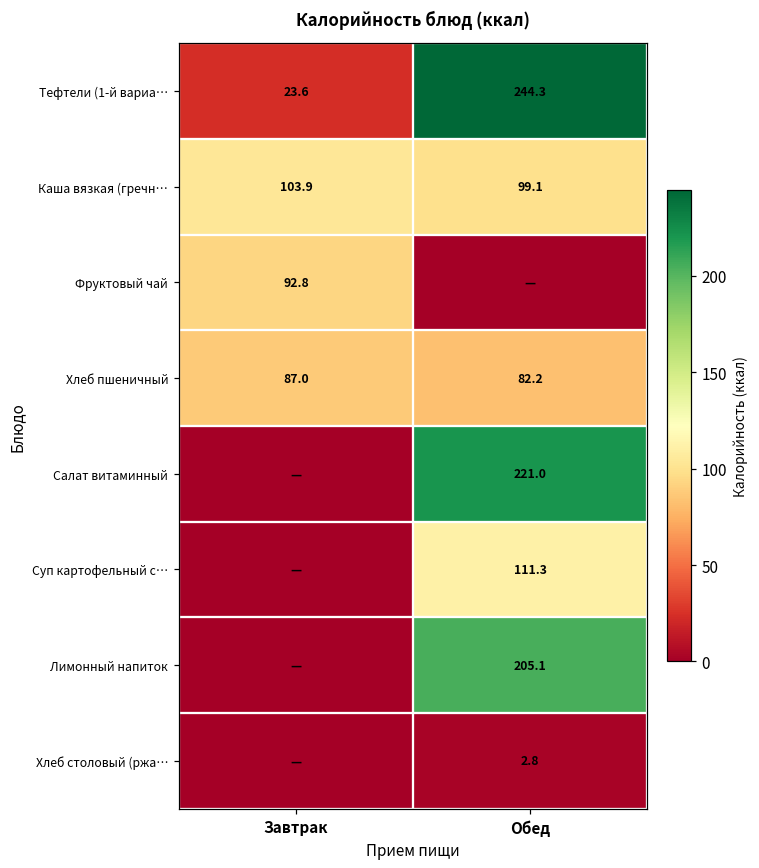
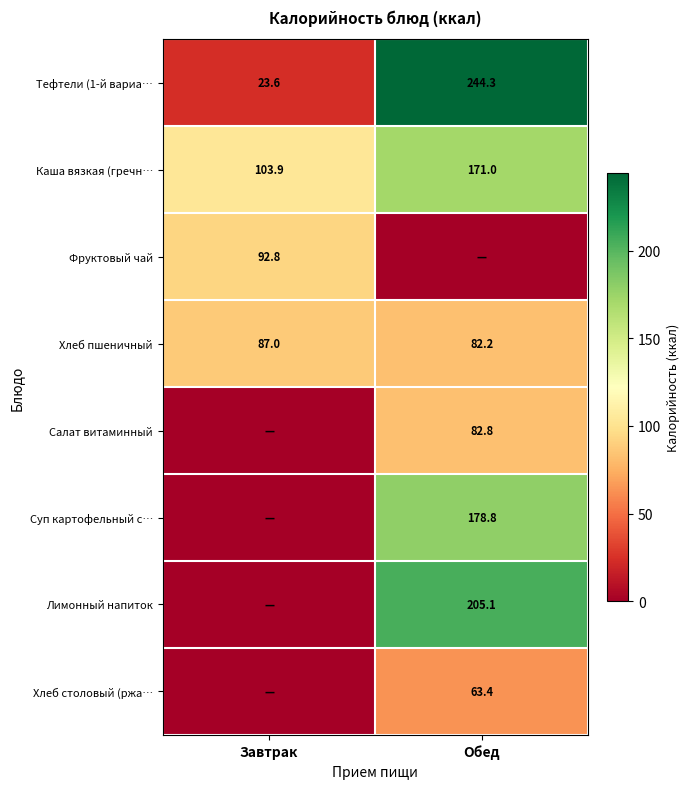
Каша вязкая (гречн…, Обед: 99.1 -> 171.0
Салат витаминный, Обед: 221.0 -> 82.8
Суп картофельный с…, Обед: 111.3 -> 178.8
Хлеб столовый (ржа…, Обед: 2.8 -> 63.4
